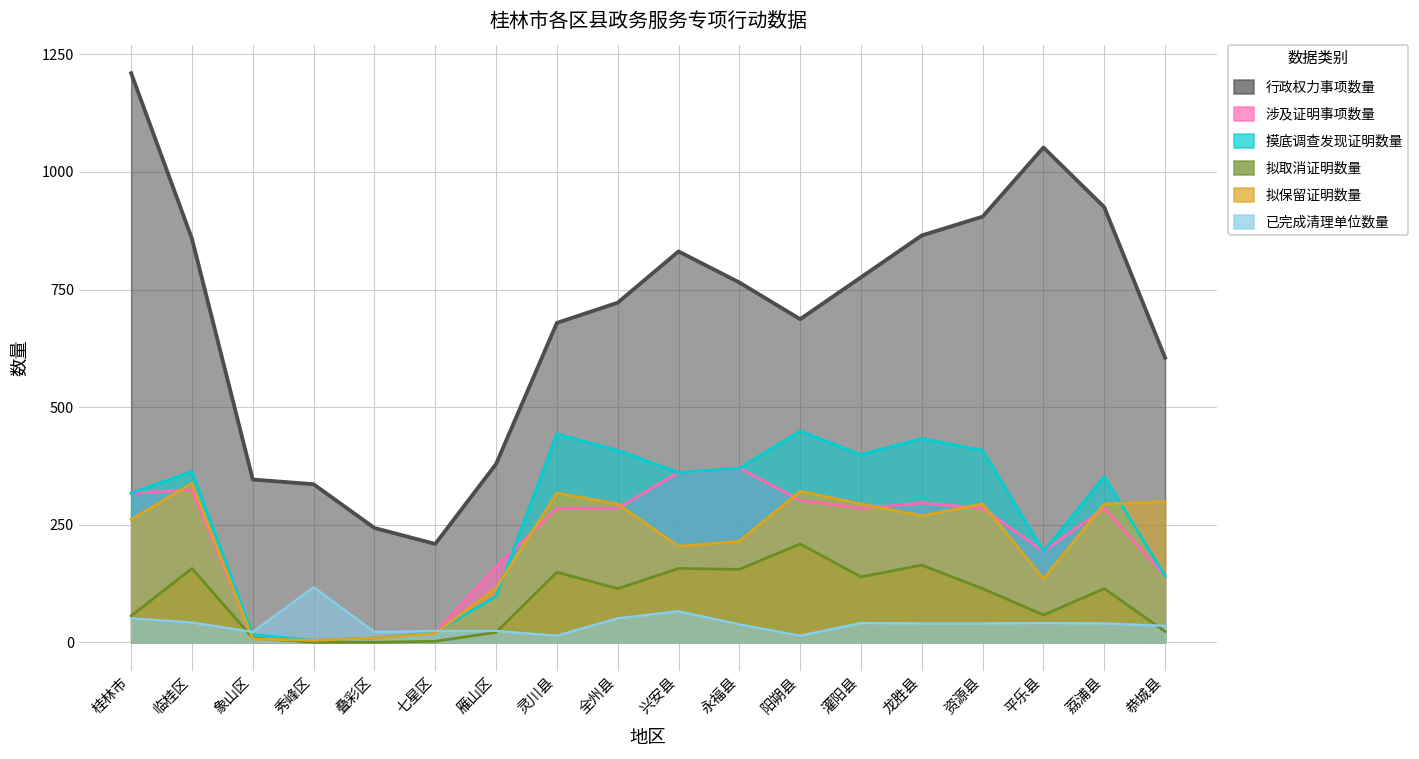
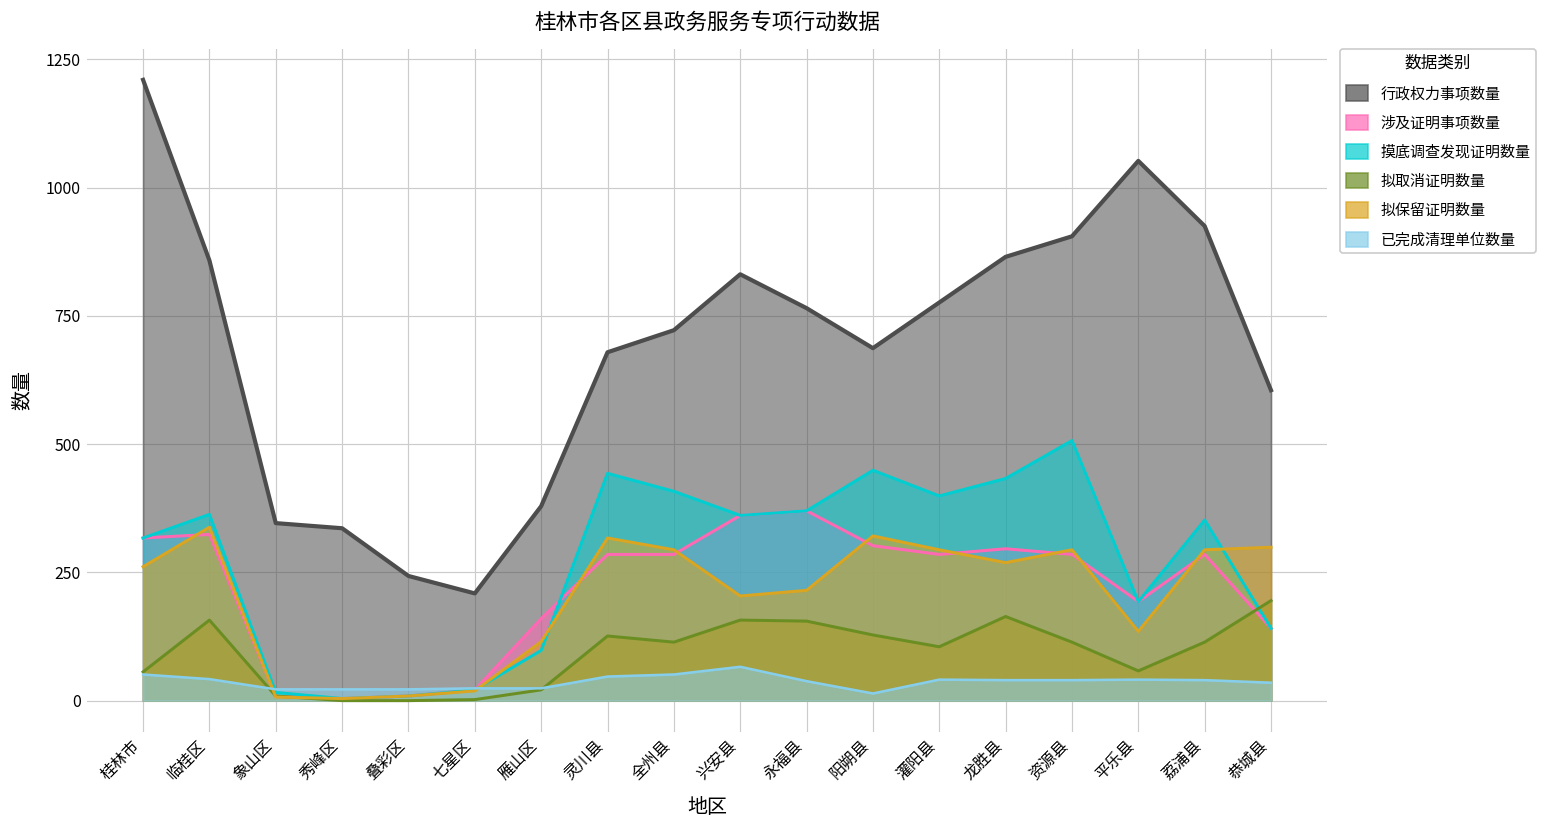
已完成清理单位数量, 秀峰区: 120 -> 20
拟取消证明数量, 灵川县: 150 -> 130
已完成清理单位数量, 灵川县: 10 -> 50
拟取消证明数量, 阳朔县: 210 -> 130
拟取消证明数量, 灌阳县: 140 -> 110
摸底调查发现证明数量, 资源县: 410 -> 510
拟取消证明数量, 恭城县: 20 -> 200
